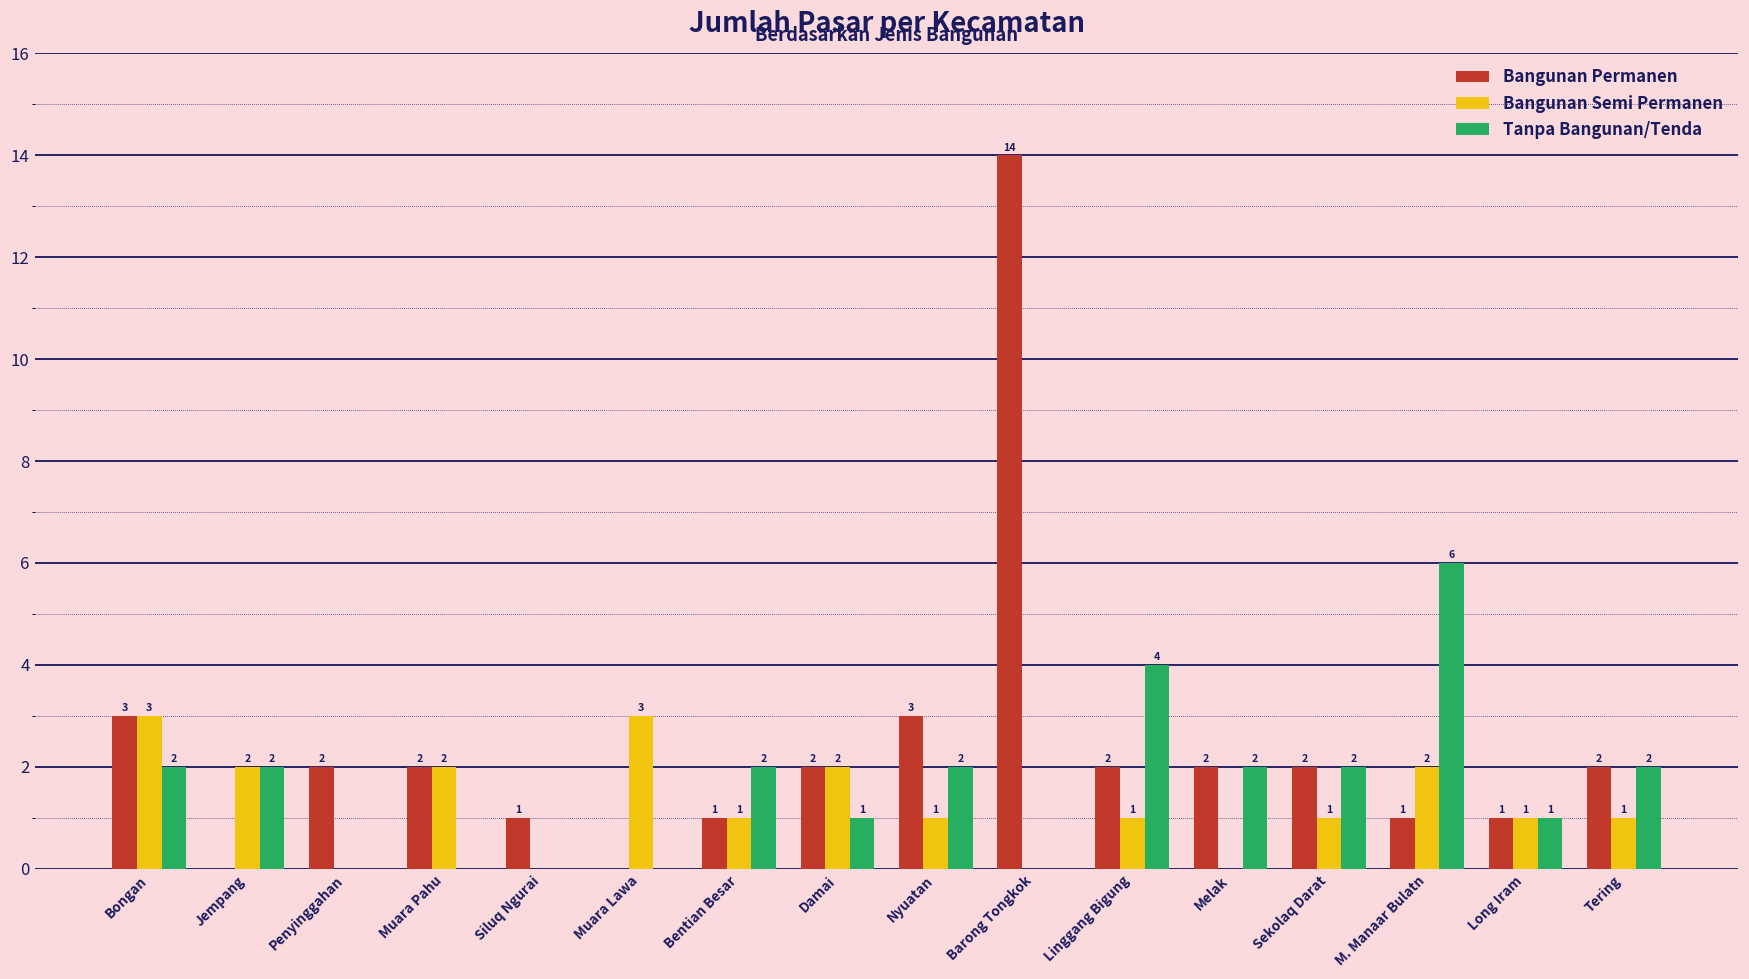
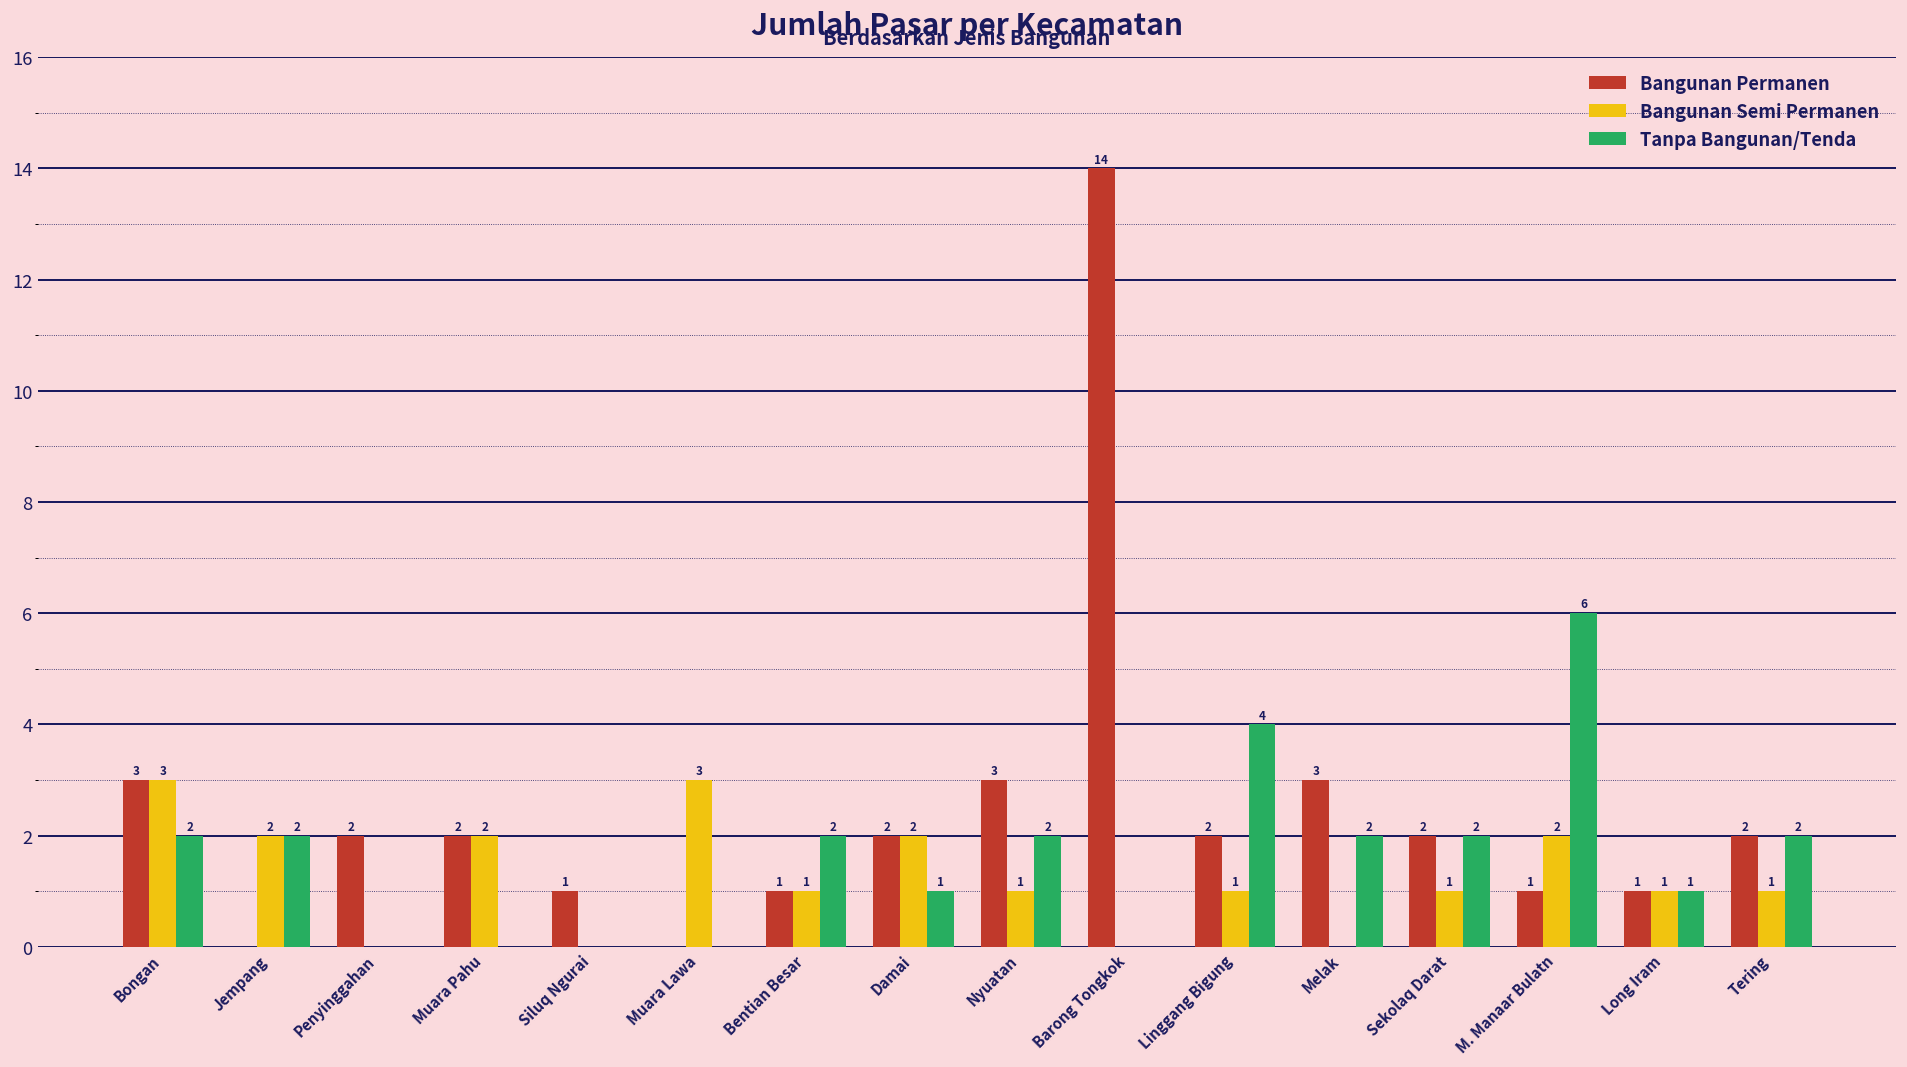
Bangunan Permanen, Melak: 2 -> 3
